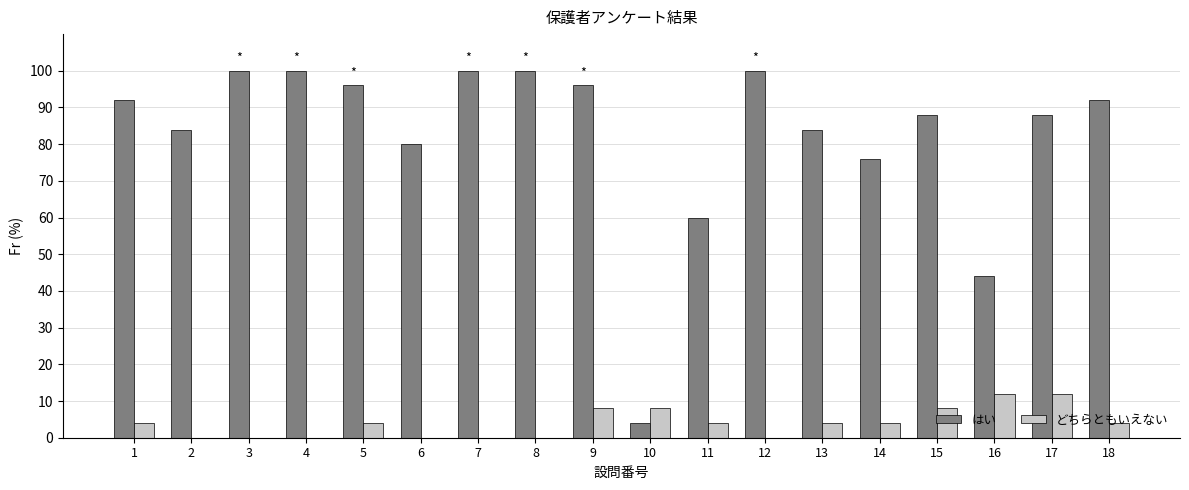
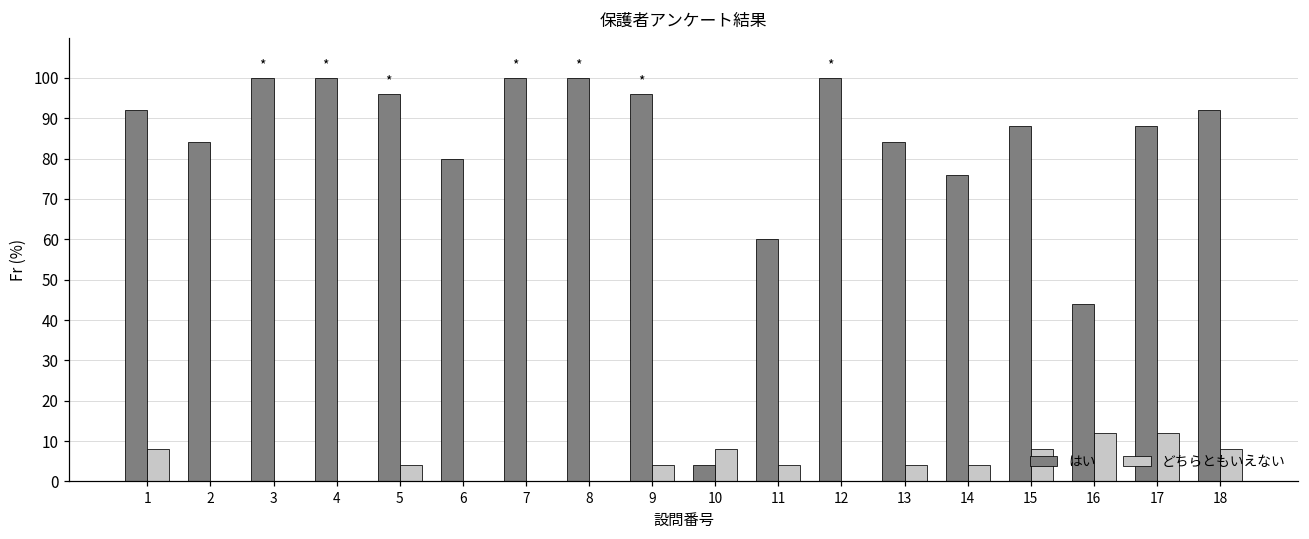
どちらともいえない, 1: 4 -> 8
どちらともいえない, 9: 8 -> 4
どちらともいえない, 18: 4 -> 8
